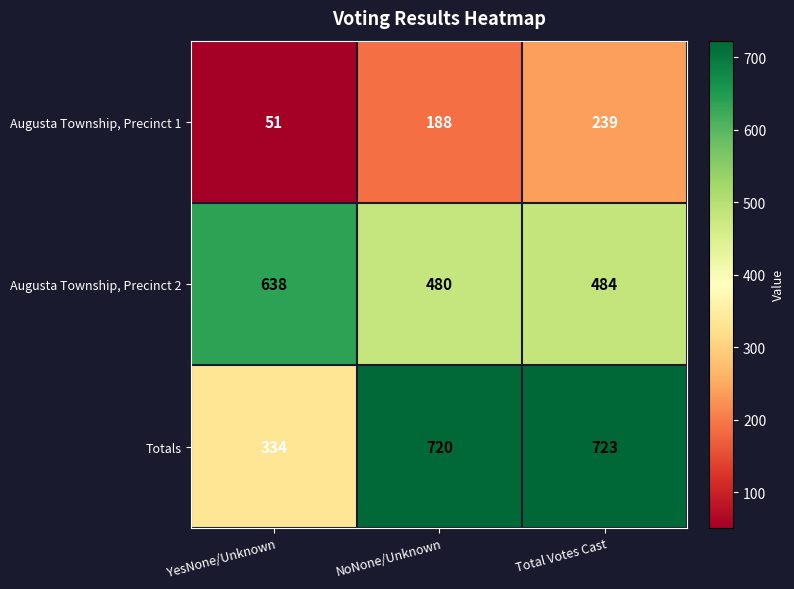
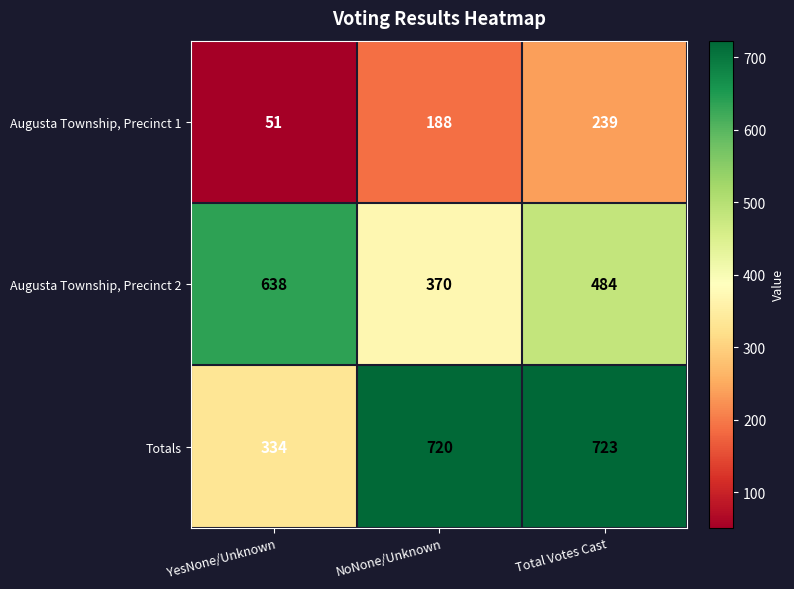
Augusta Township, Precinct 2, NoNone/Unknown: 480 -> 370
